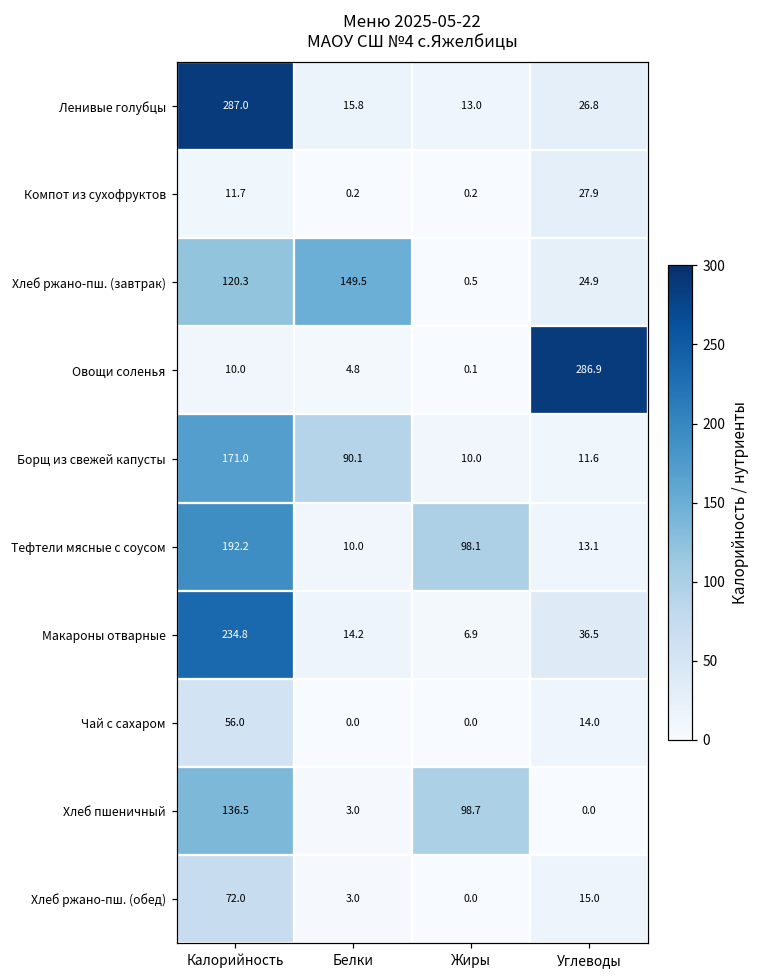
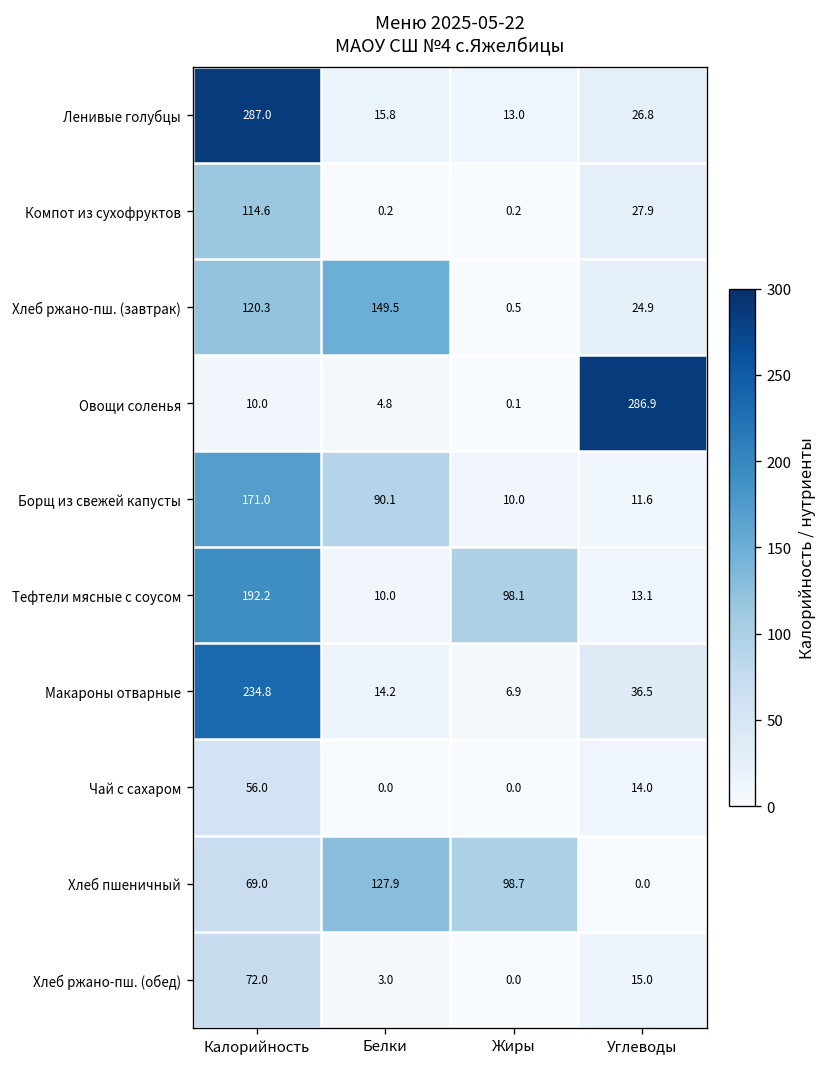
Компот из сухофруктов, Калорийность: 11.7 -> 114.6
Хлеб пшеничный, Калорийность: 136.5 -> 69.0
Хлеб пшеничный, Белки: 3.0 -> 127.9
